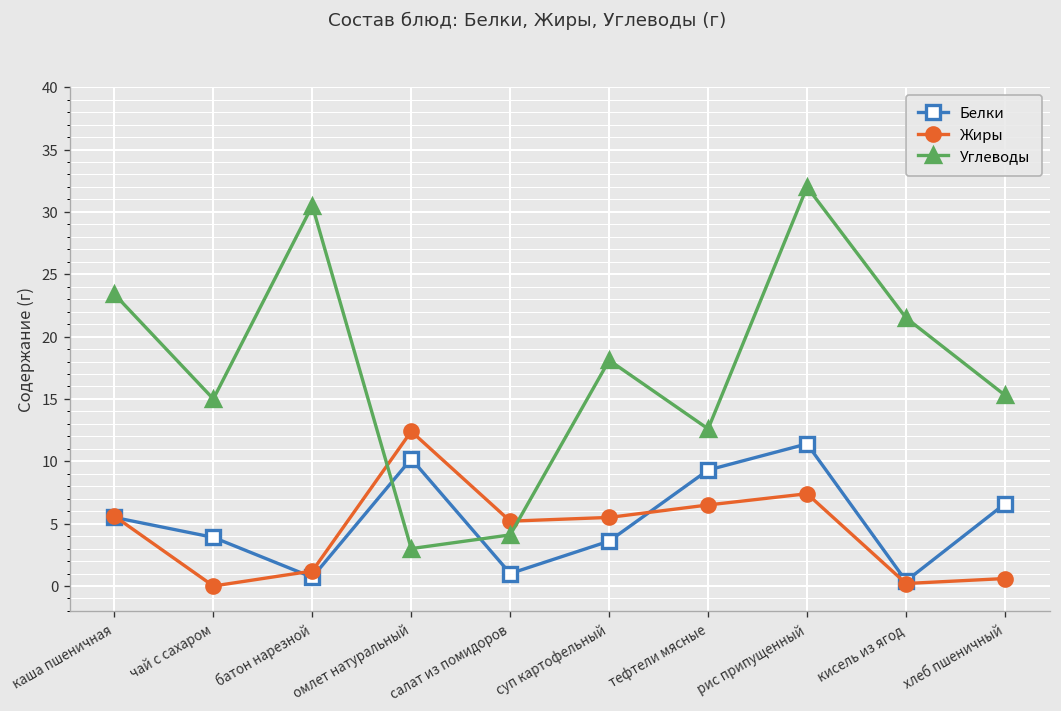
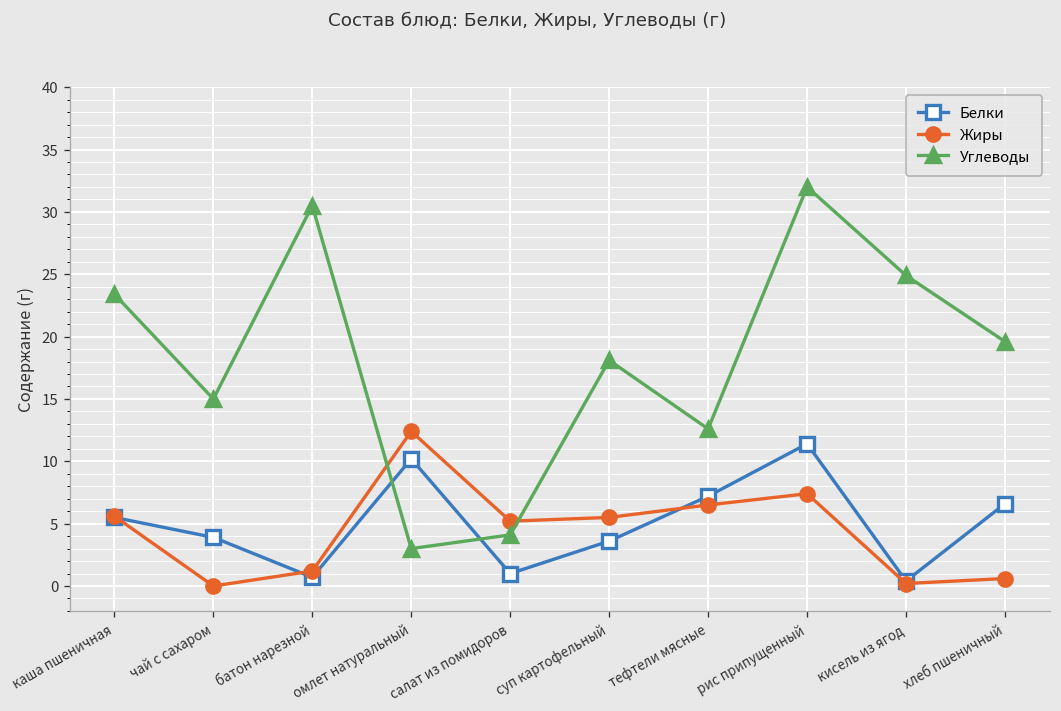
Белки, тефтели мясные: 9.3 -> 7.2
Углеводы, кисель из ягод: 21.5 -> 24.9
Углеводы, хлеб пшеничный: 15.3 -> 19.6
